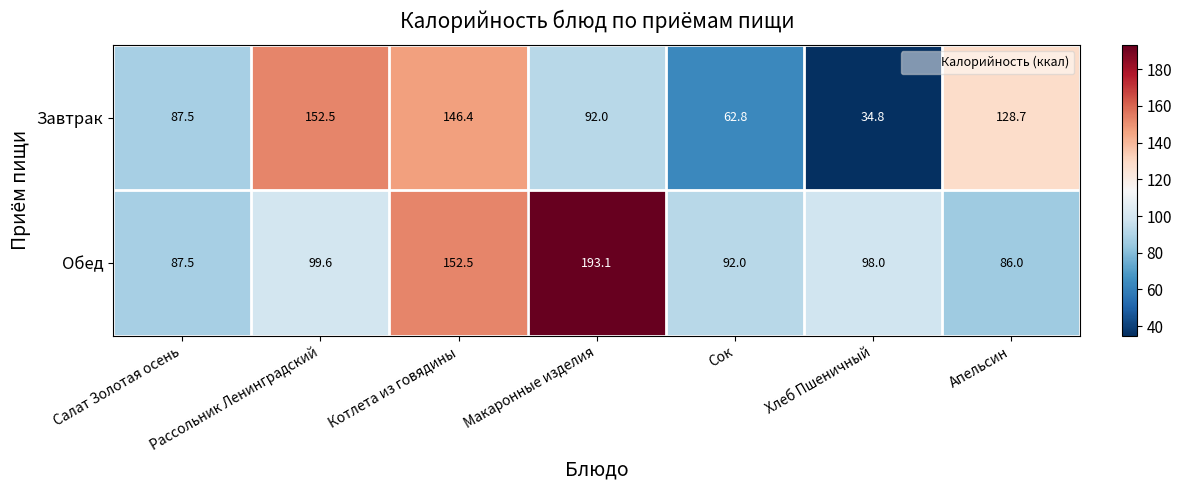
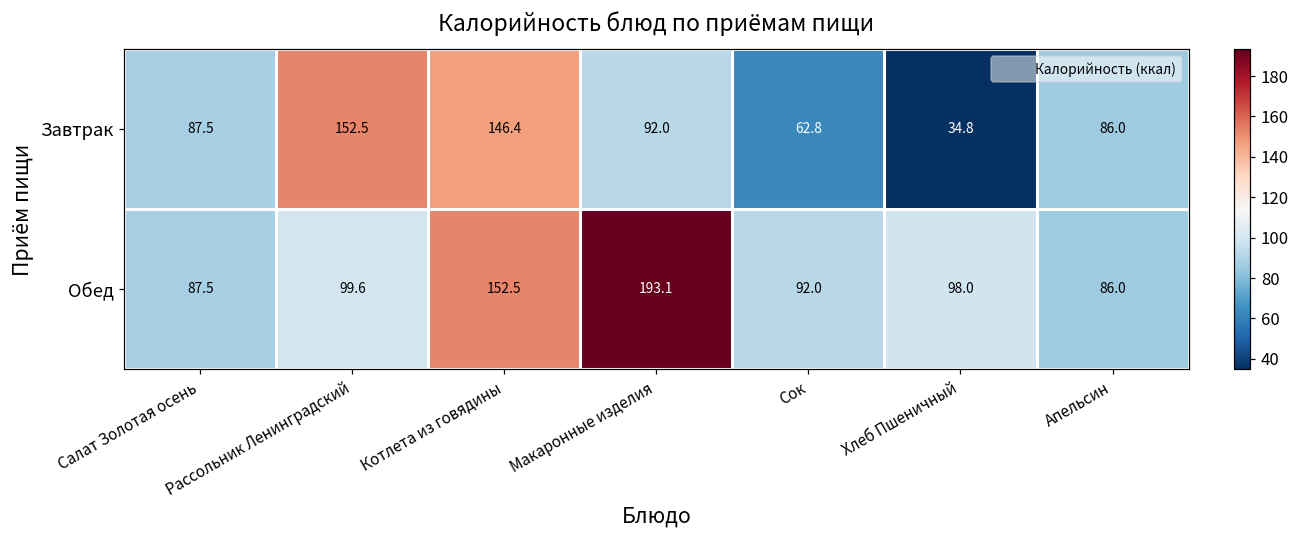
Завтрак, Апельсин: 128.7 -> 86.0
